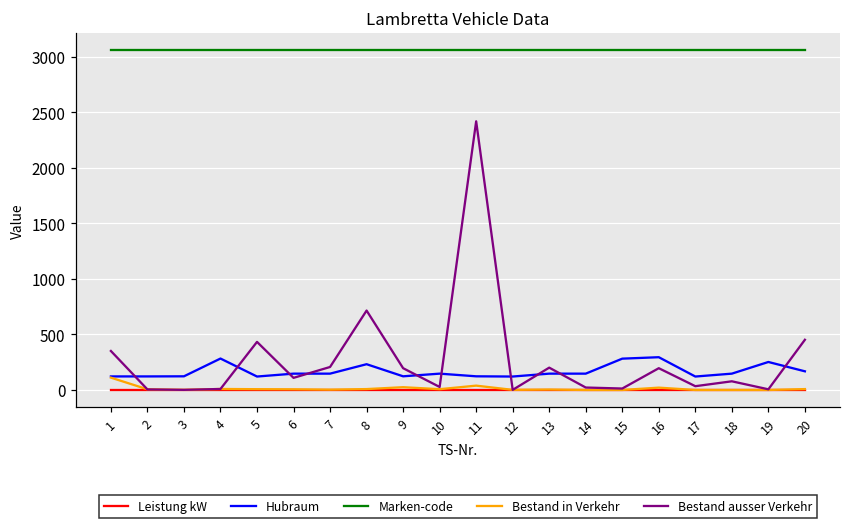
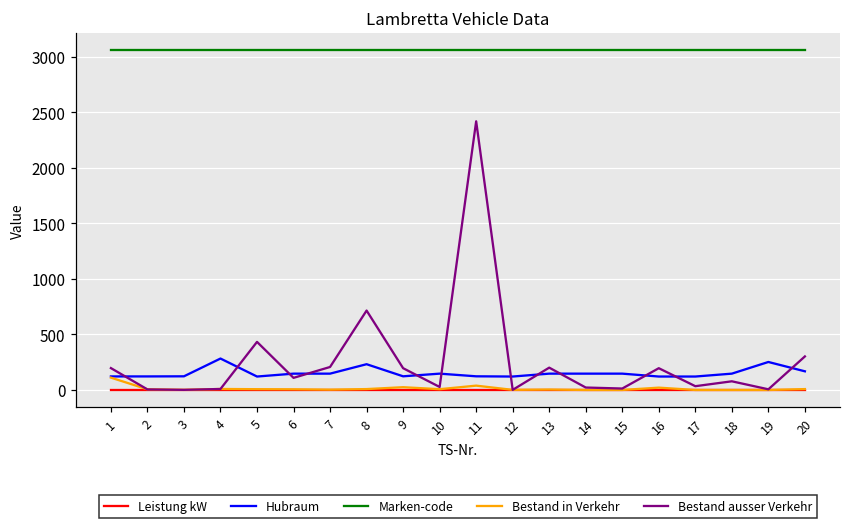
Bestand ausser Verkehr, 1: 350 -> 200
Hubraum, 15: 280 -> 150
Hubraum, 16: 300 -> 120
Bestand ausser Verkehr, 20: 450 -> 300
